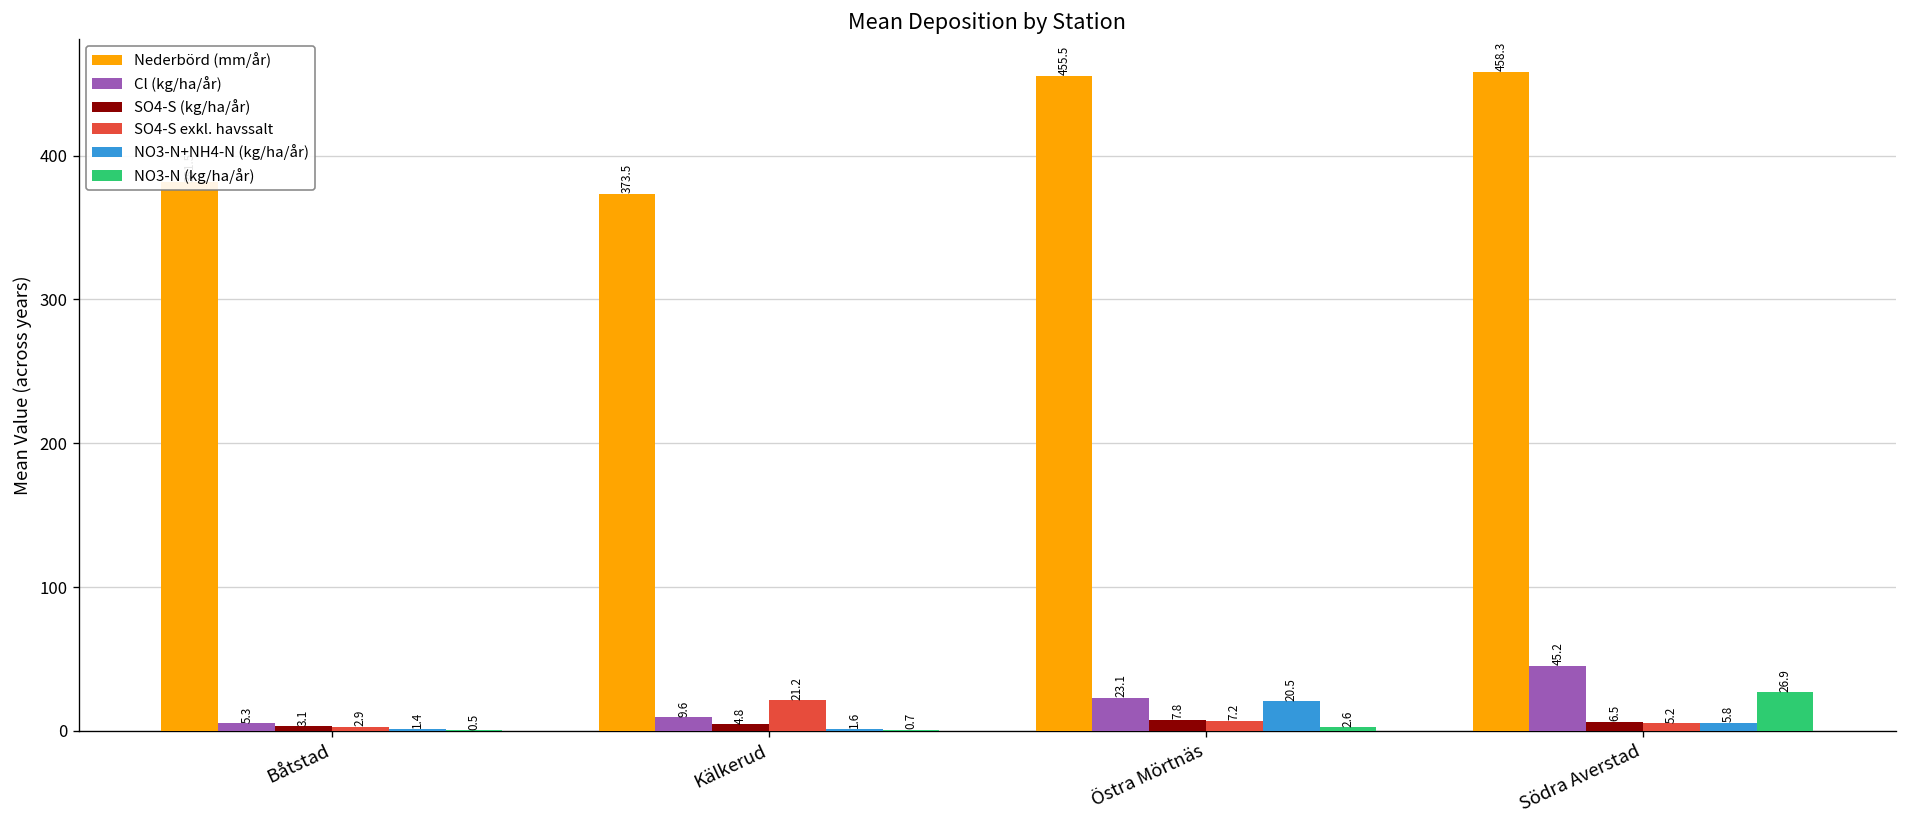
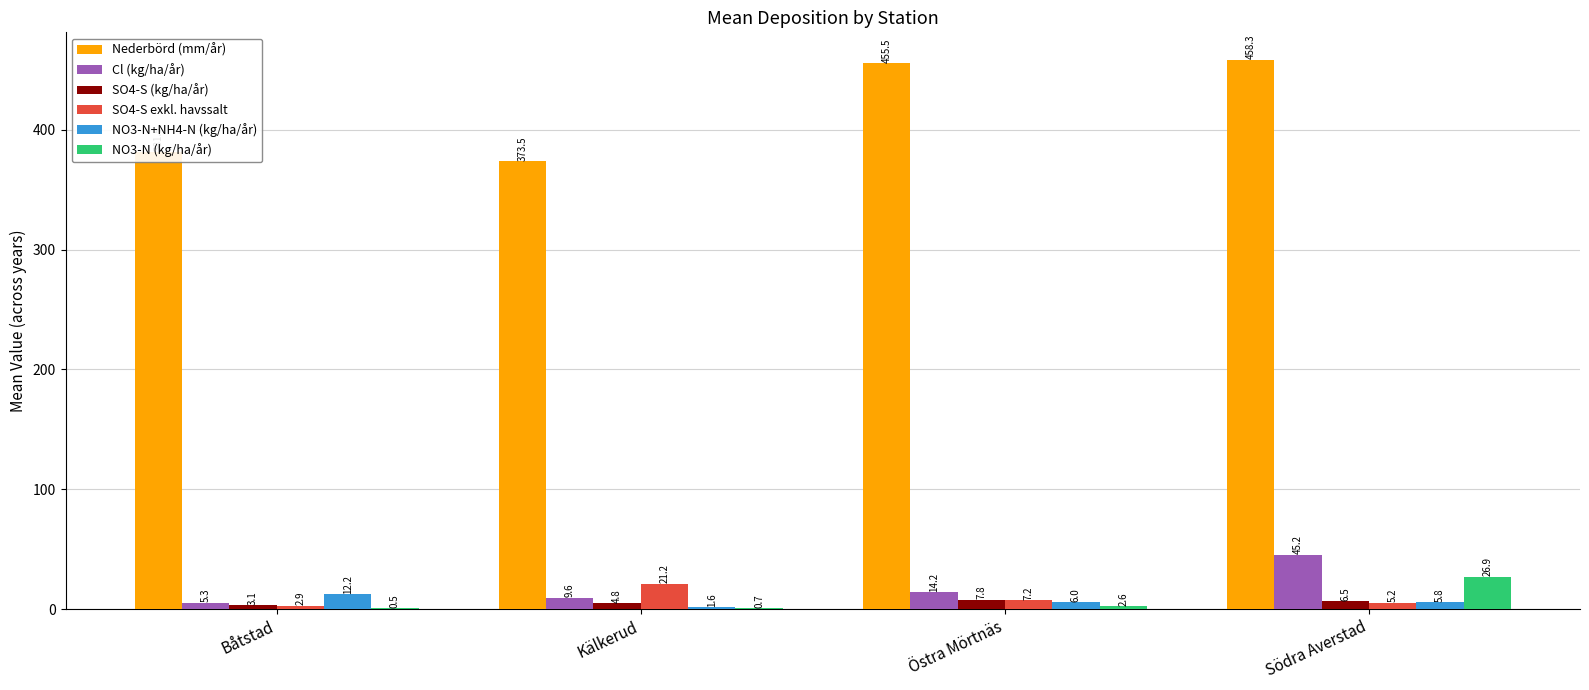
NO3-N+NH4-N (kg/ha/år), Båtstad: 1.4 -> 12.2
Cl (kg/ha/år), Östra Mörtnäs: 23.1 -> 14.2
NO3-N+NH4-N (kg/ha/år), Östra Mörtnäs: 20.5 -> 6.0
